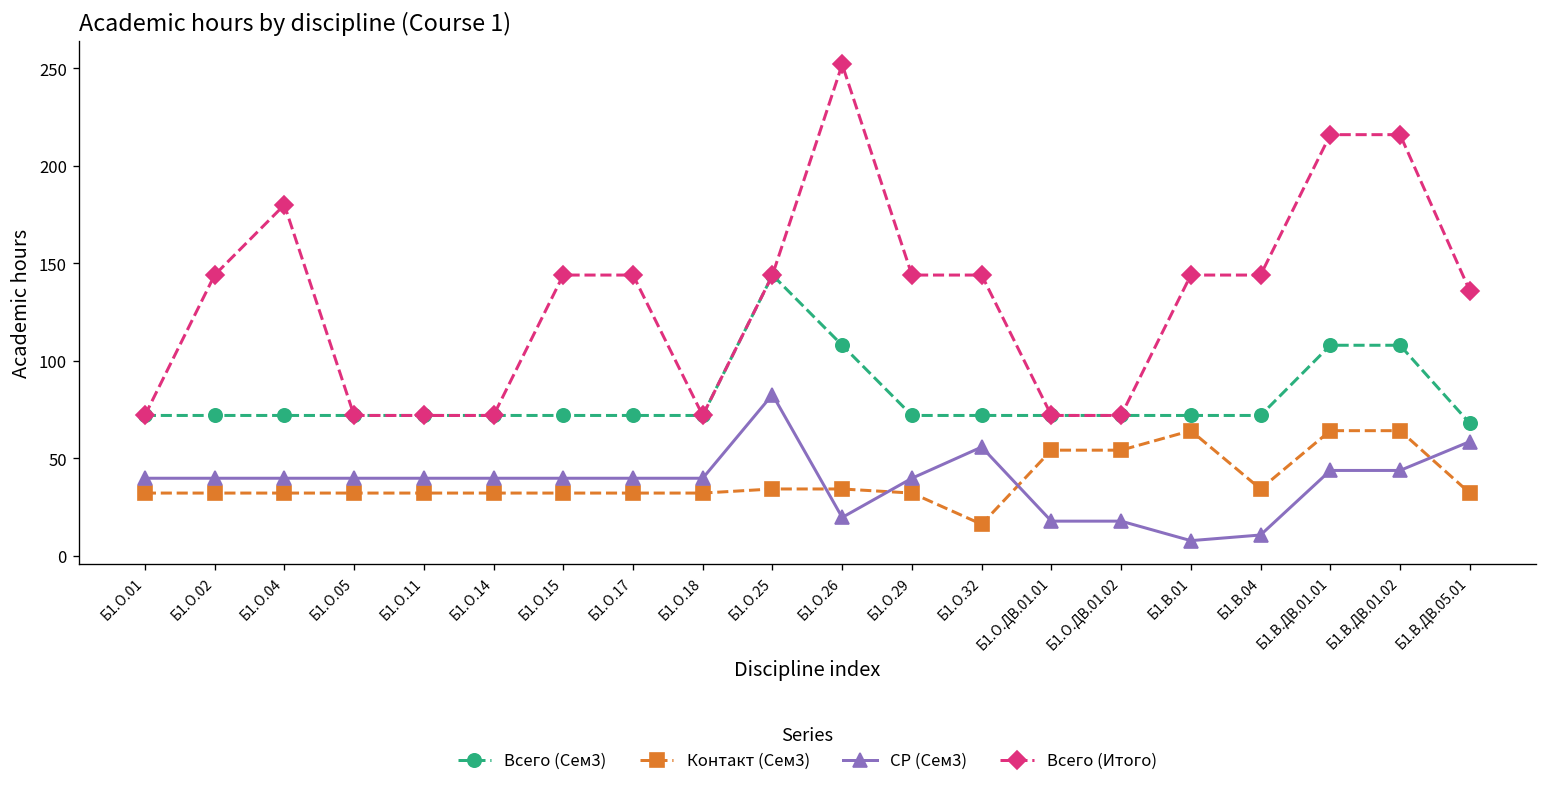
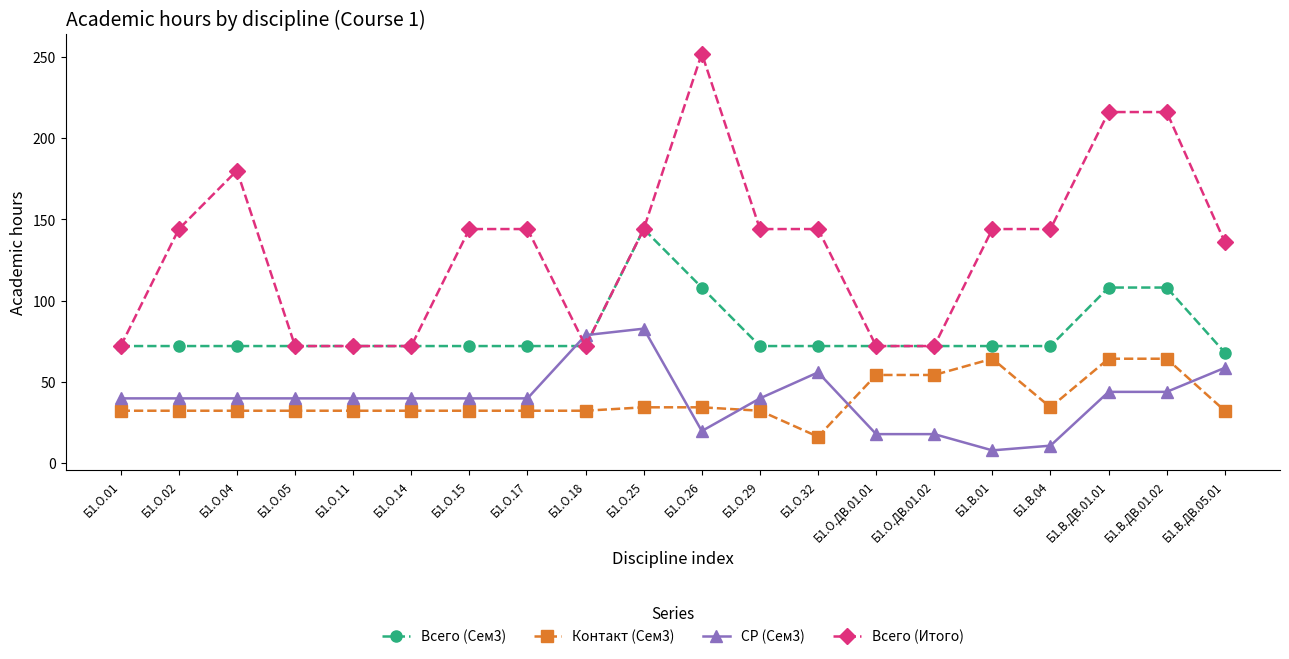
СР (Сем3), Б1.О.18: 40 -> 79
